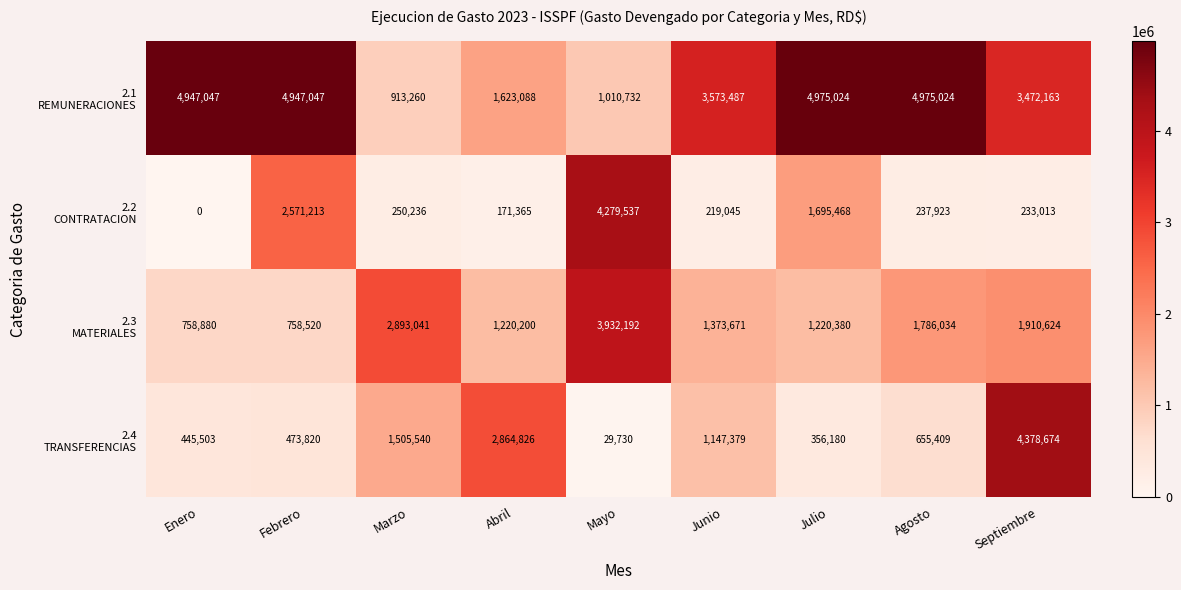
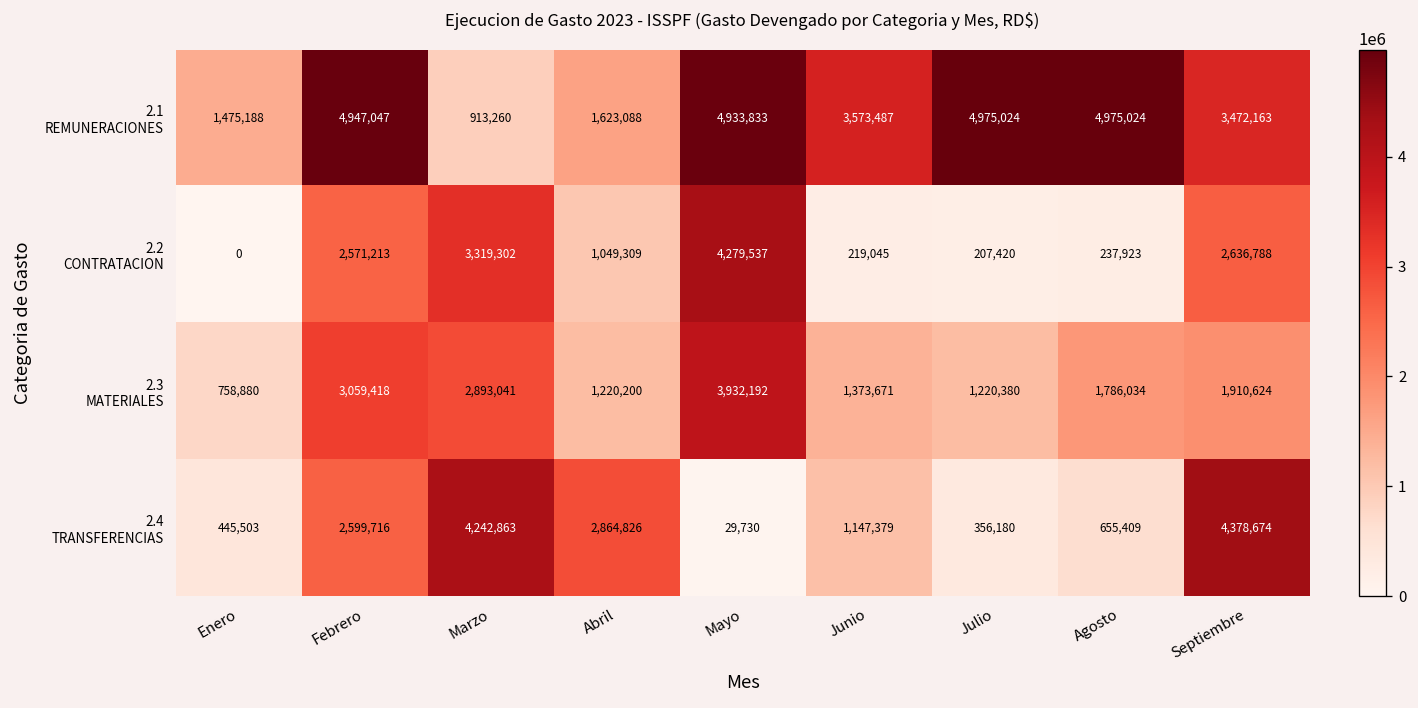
2.1 REMUNERACIONES, Enero: 4,947,047 -> 1,475,188
2.1 REMUNERACIONES, Mayo: 1,010,732 -> 4,933,833
2.2 CONTRATACION, Marzo: 250,236 -> 3,319,302
2.2 CONTRATACION, Abril: 171,365 -> 1,049,309
2.2 CONTRATACION, Julio: 1,695,468 -> 207,420
2.2 CONTRATACION, Septiembre: 233,013 -> 2,636,788
2.3 MATERIALES, Febrero: 758,520 -> 3,059,418
2.4 TRANSFERENCIAS, Febrero: 473,820 -> 2,599,716
2.4 TRANSFERENCIAS, Marzo: 1,505,540 -> 4,242,863
